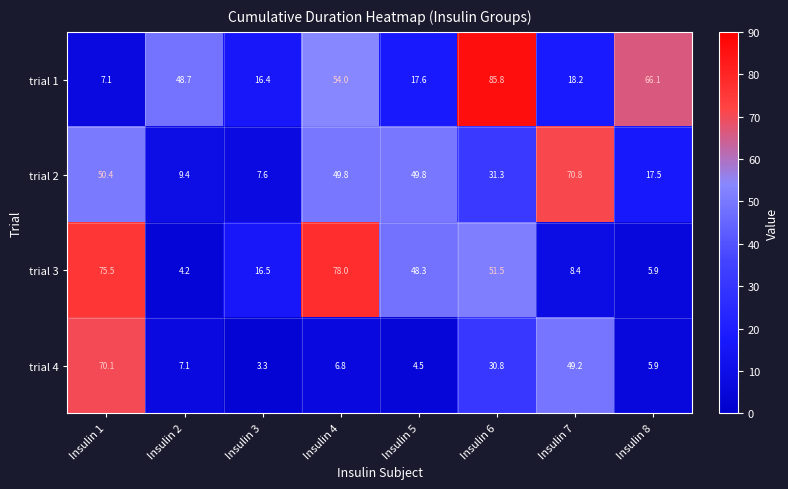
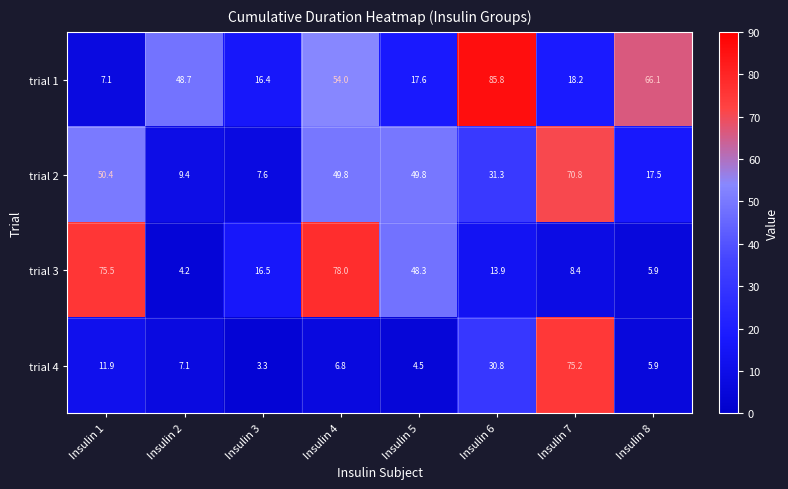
trial 3, Insulin 6: 51.5 -> 13.9
trial 4, Insulin 1: 70.1 -> 11.9
trial 4, Insulin 7: 49.2 -> 75.2
